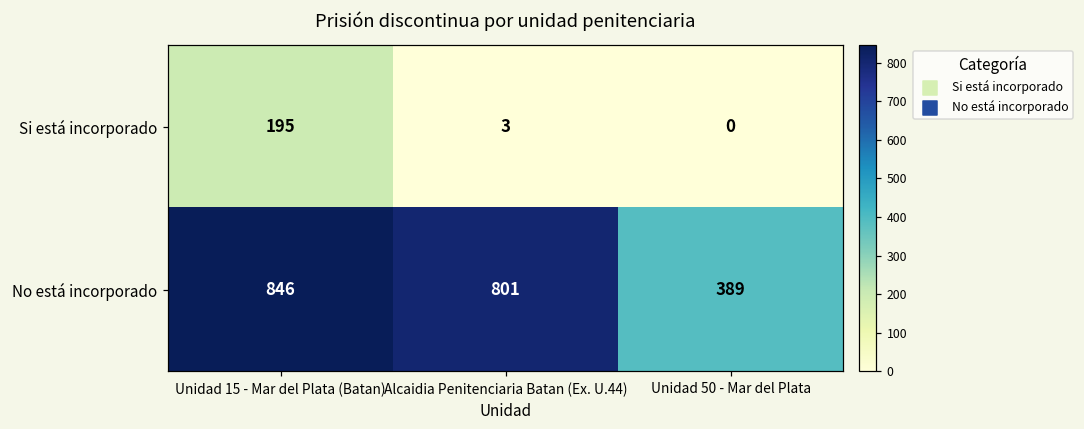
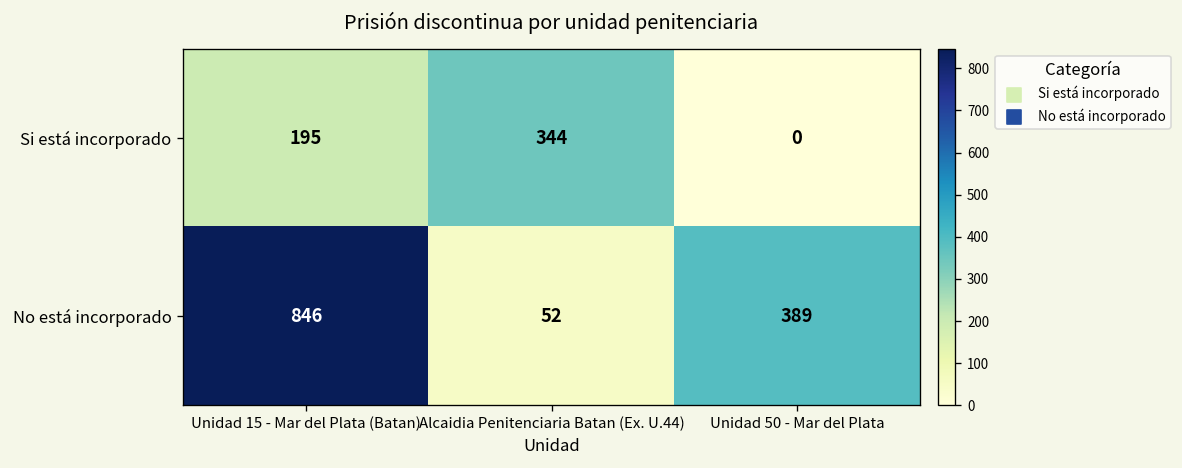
Si está incorporado, Alcaidia Penitenciaria Batan (Ex. U.44): 3 -> 344
No está incorporado, Alcaidia Penitenciaria Batan (Ex. U.44): 801 -> 52
